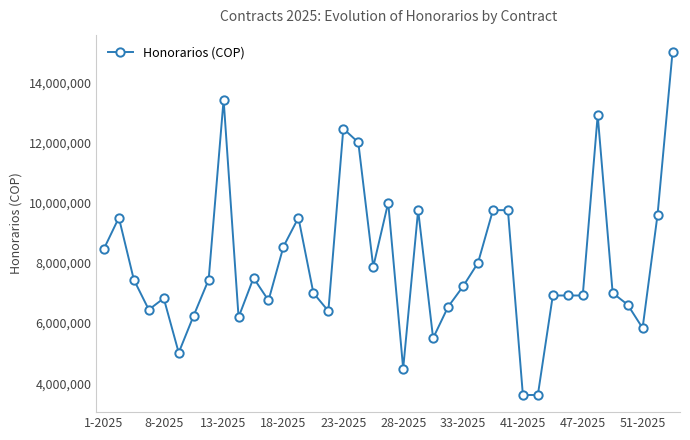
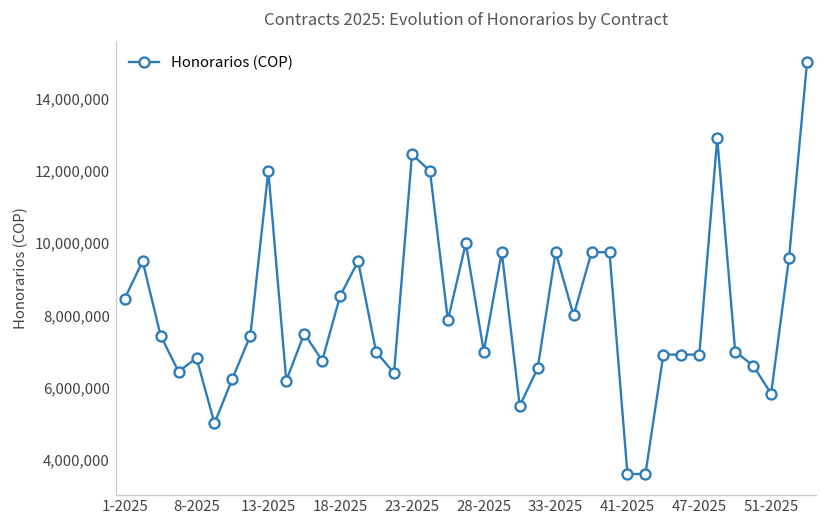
13-2025: 13,400,000 -> 12,000,000
28-2025: 4,500,000 -> 7,000,000
33-2025: 7,200,000 -> 9,800,000
